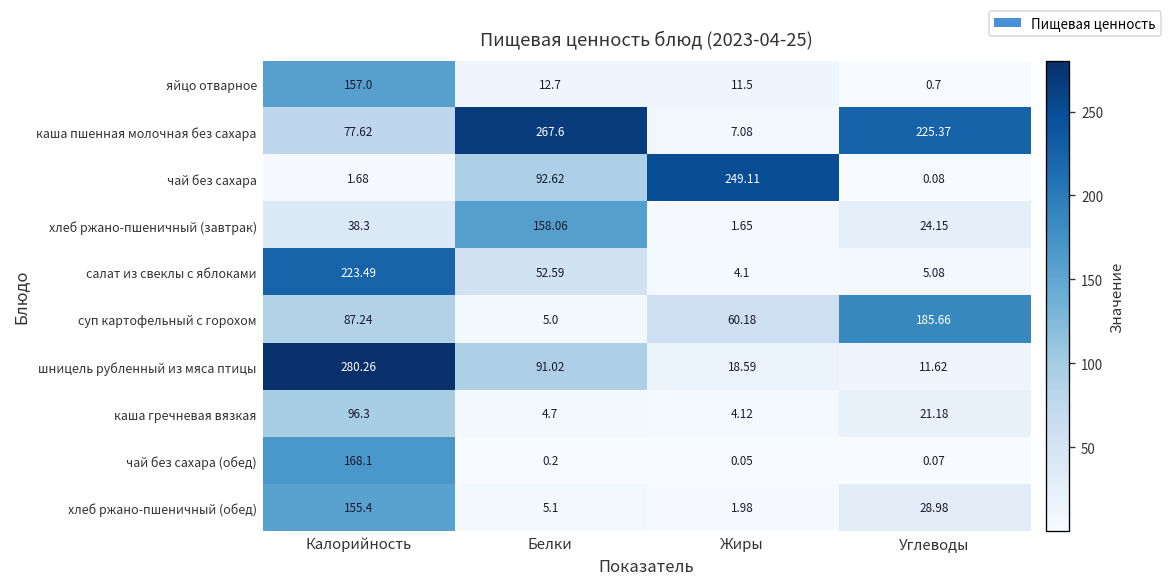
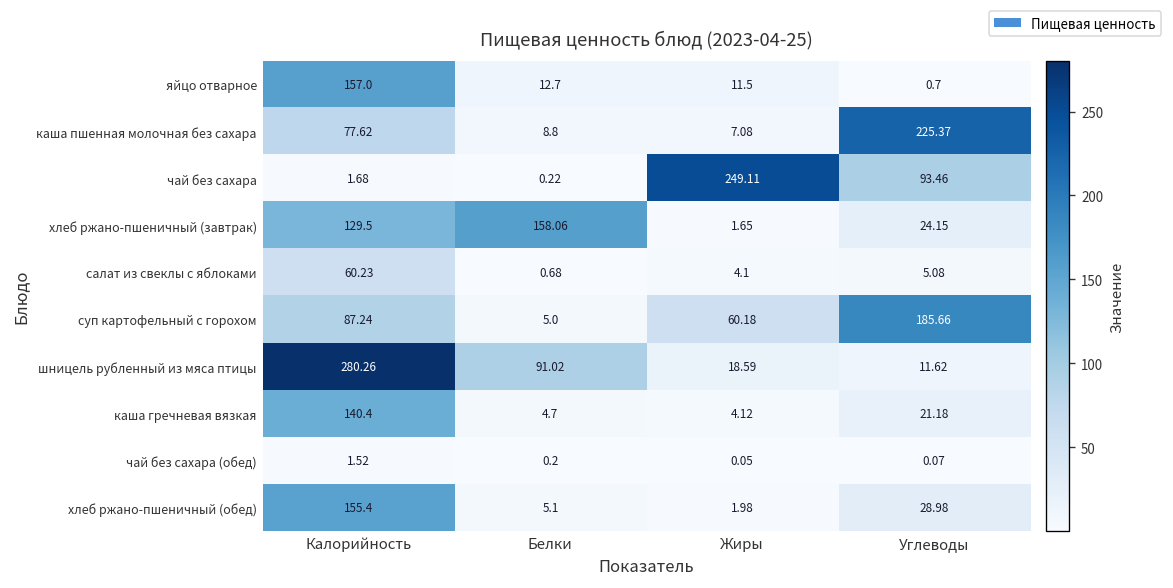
каша пшенная молочная без сахара, Белки: 267.6 -> 8.8
чай без сахара, Белки: 92.62 -> 0.22
чай без сахара, Углеводы: 0.08 -> 93.46
хлеб ржано-пшеничный (завтрак), Калорийность: 38.3 -> 129.5
салат из свеклы с яблоками, Калорийность: 223.49 -> 60.23
салат из свеклы с яблоками, Белки: 52.59 -> 0.68
каша гречневая вязкая, Калорийность: 96.3 -> 140.4
чай без сахара (обед), Калорийность: 168.1 -> 1.52
